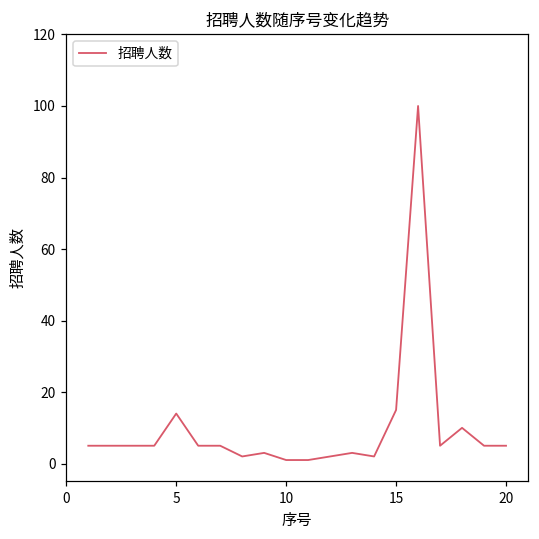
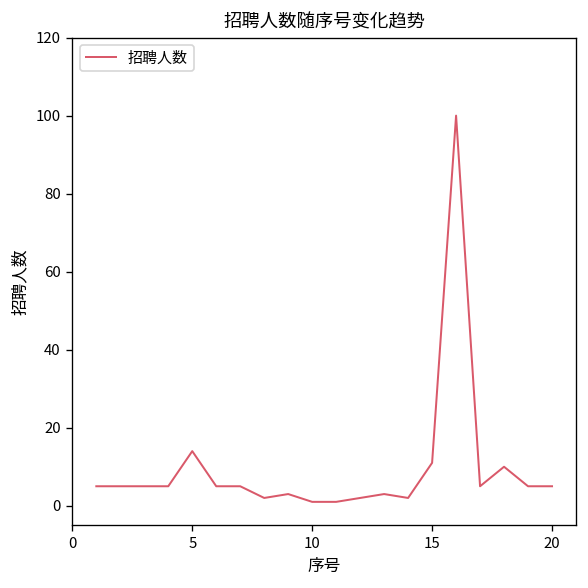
15: 15 -> 11
